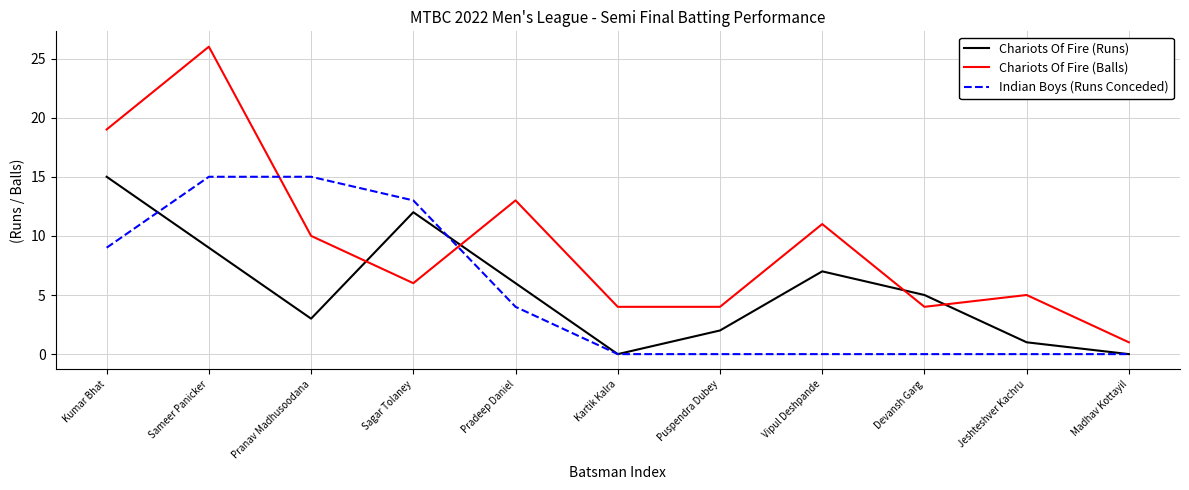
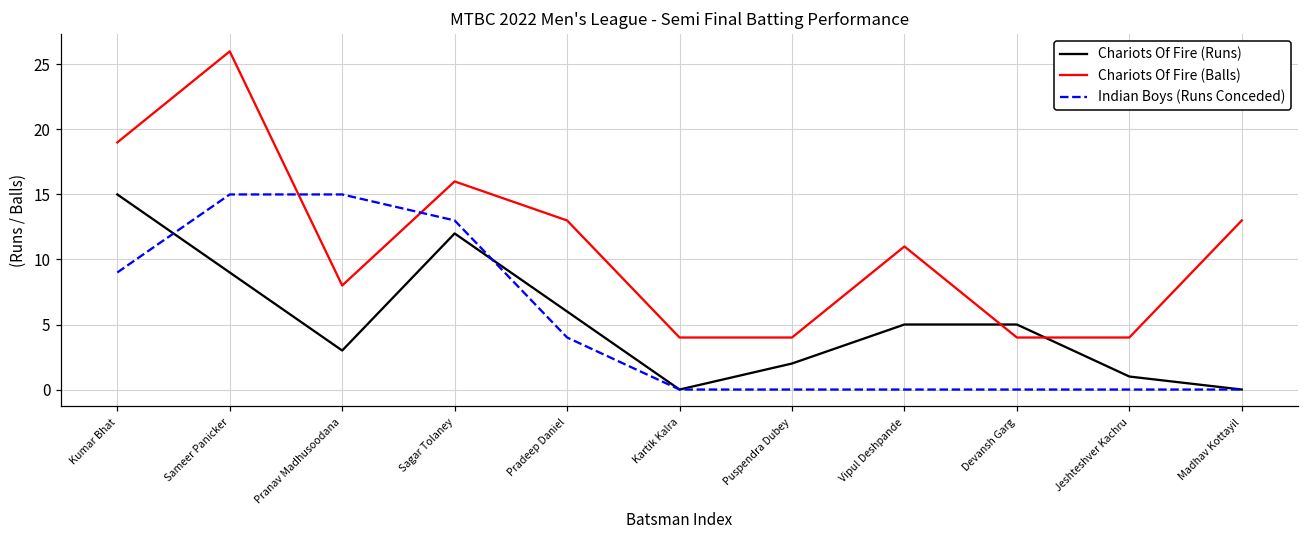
Chariots Of Fire (Balls), Pranav Madhusoodana: 10 -> 8
Chariots Of Fire (Balls), Sagar Tolaney: 6 -> 16
Chariots Of Fire (Runs), Vipul Deshpande: 7 -> 5
Chariots Of Fire (Balls), Jeshteshver Kachru: 5 -> 4
Chariots Of Fire (Balls), Madhav Kottayil: 1 -> 13
